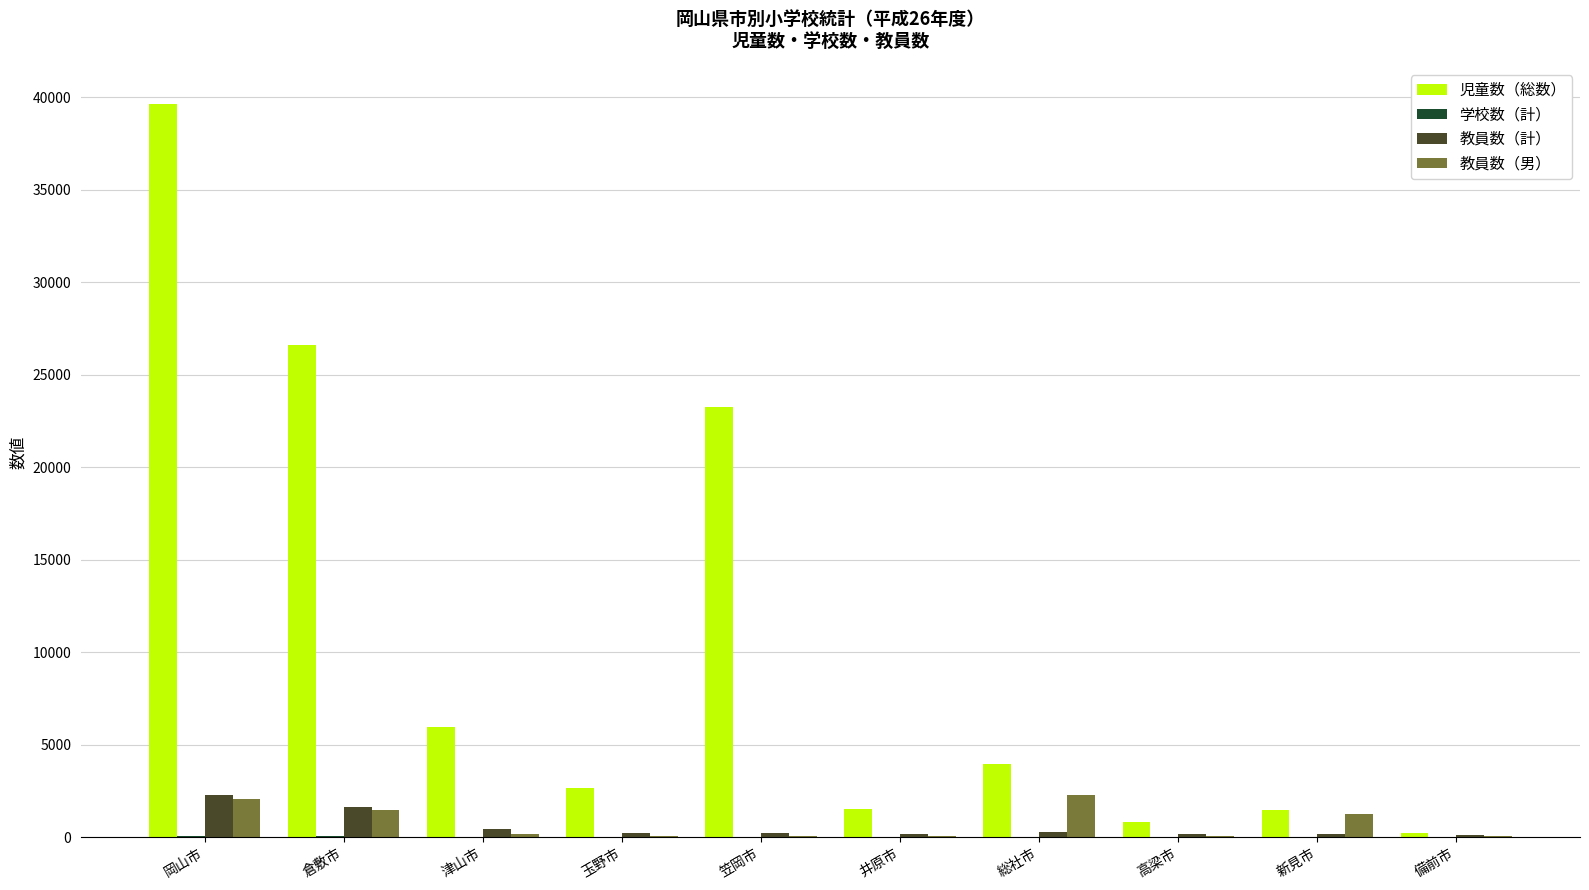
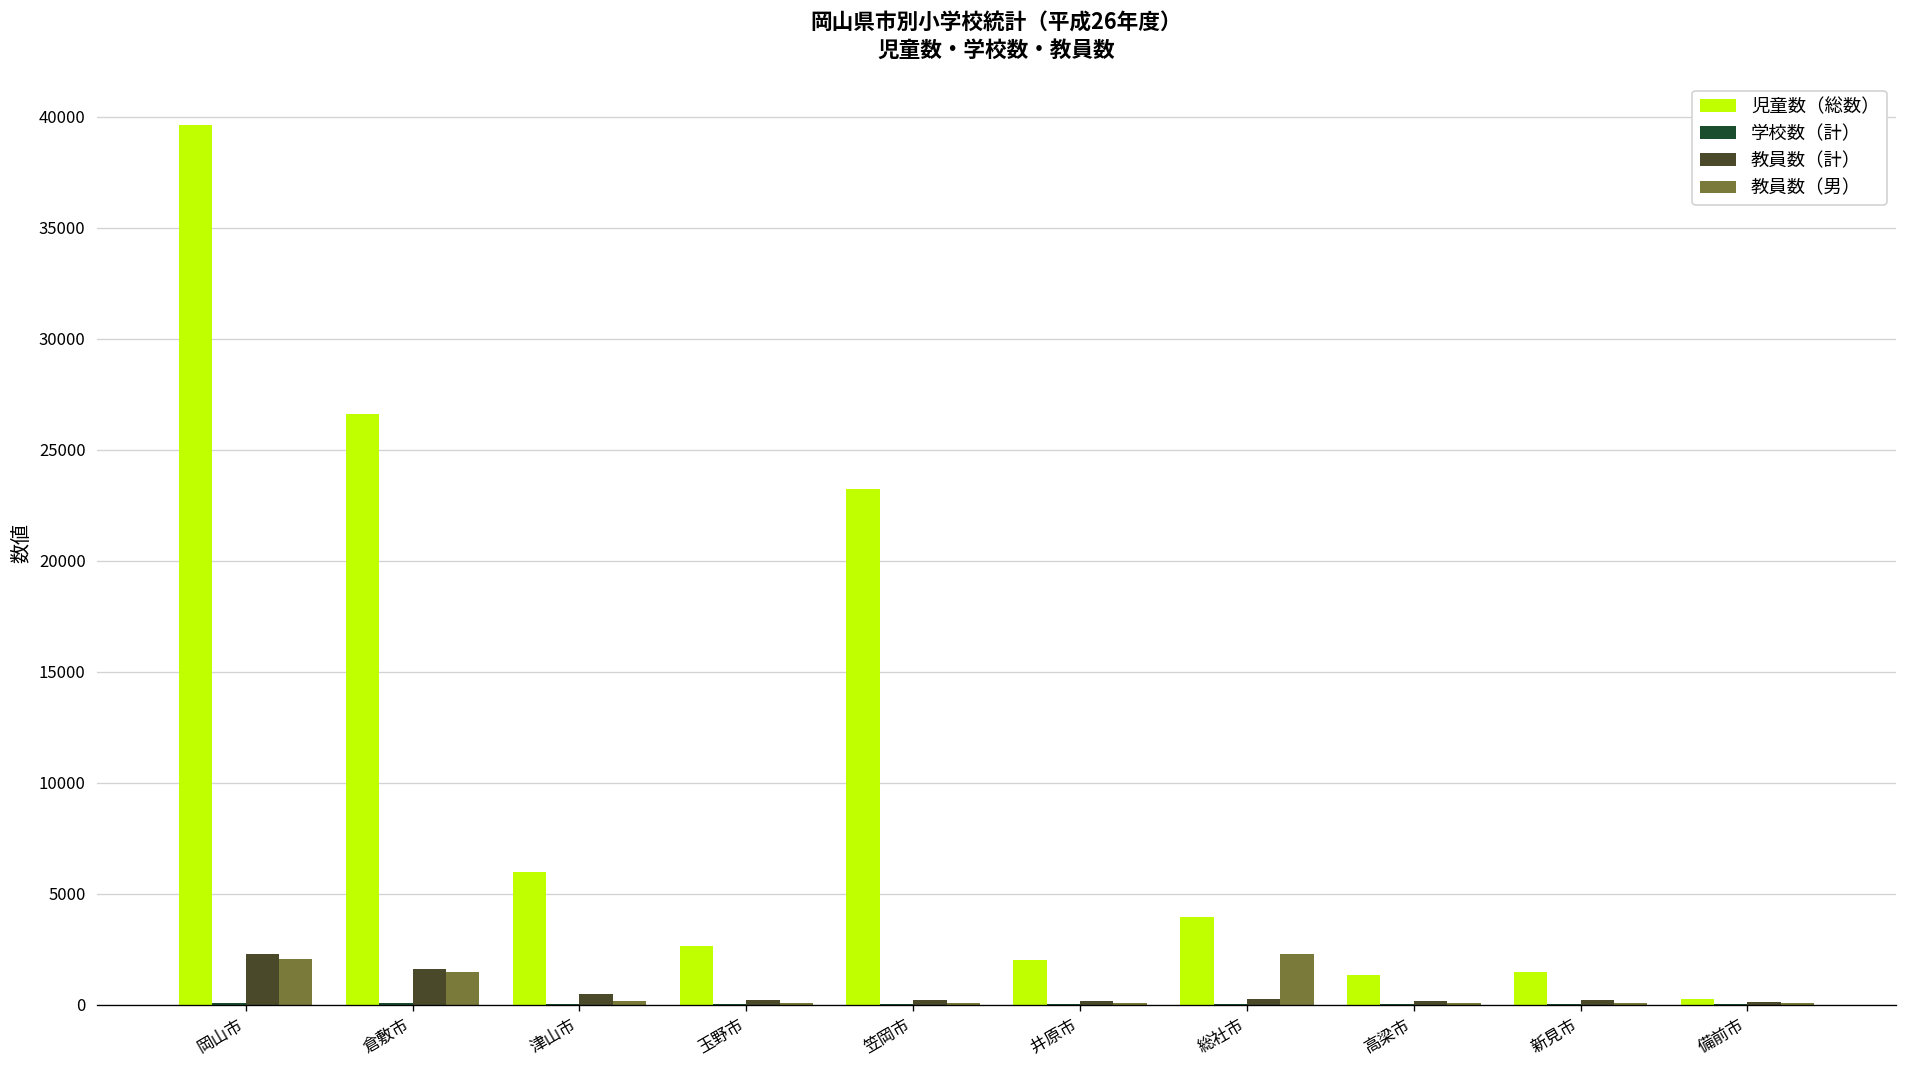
児童数（総数）, 井原市: 1500 -> 2000
児童数（総数）, 高梁市: 800 -> 1300
教員数（男）, 新見市: 1300 -> 100
